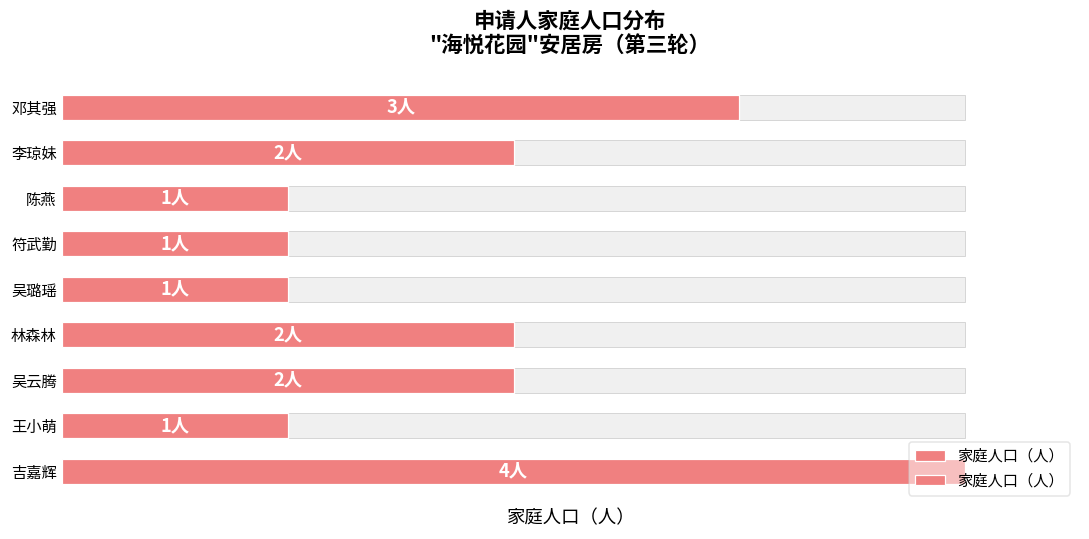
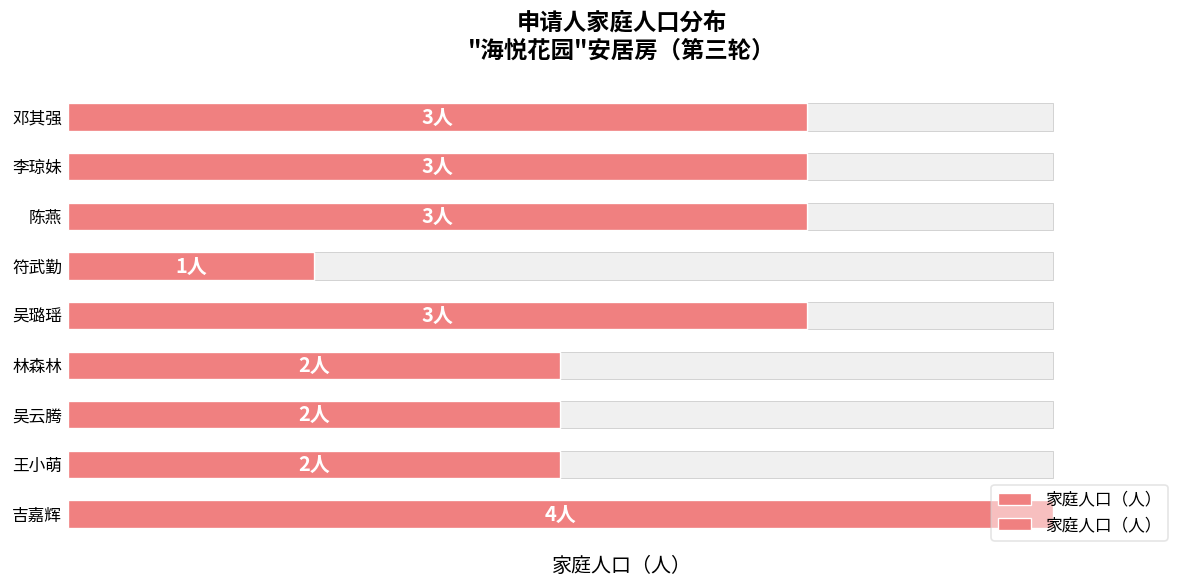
家庭人口（人）, 李琼妹: 2人 -> 3人
家庭人口（人）, 陈燕: 1人 -> 3人
家庭人口（人）, 吴璐瑶: 1人 -> 3人
家庭人口（人）, 王小萌: 1人 -> 2人
